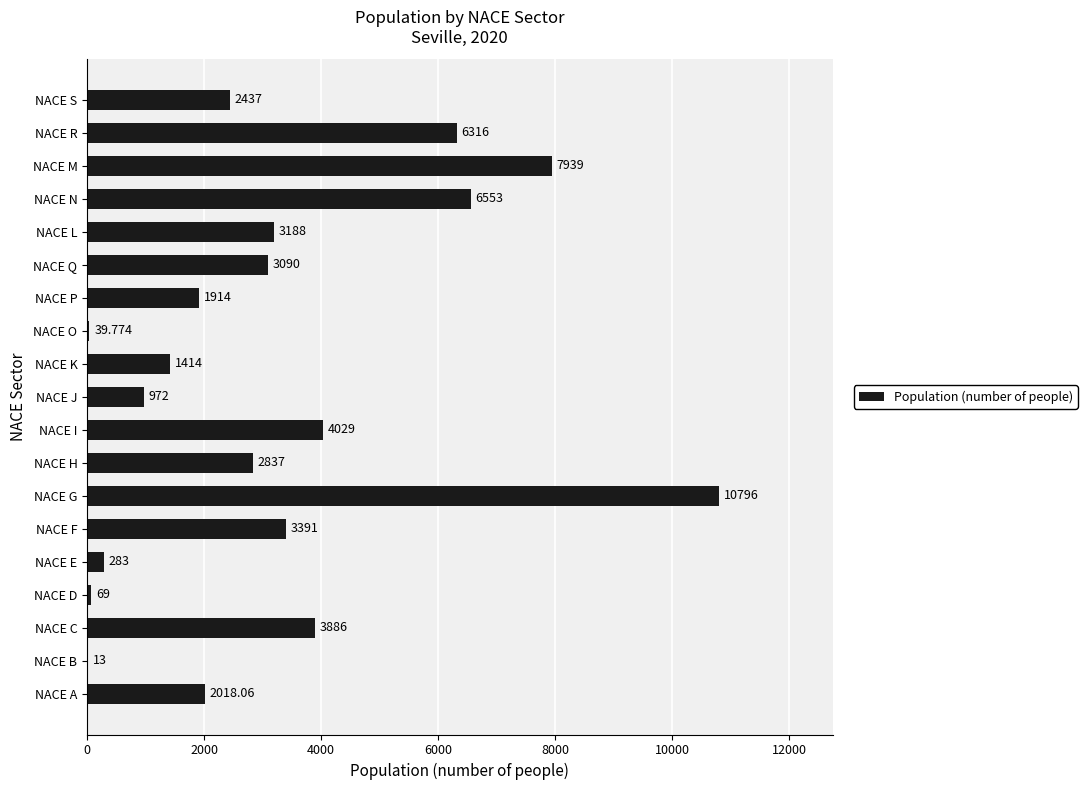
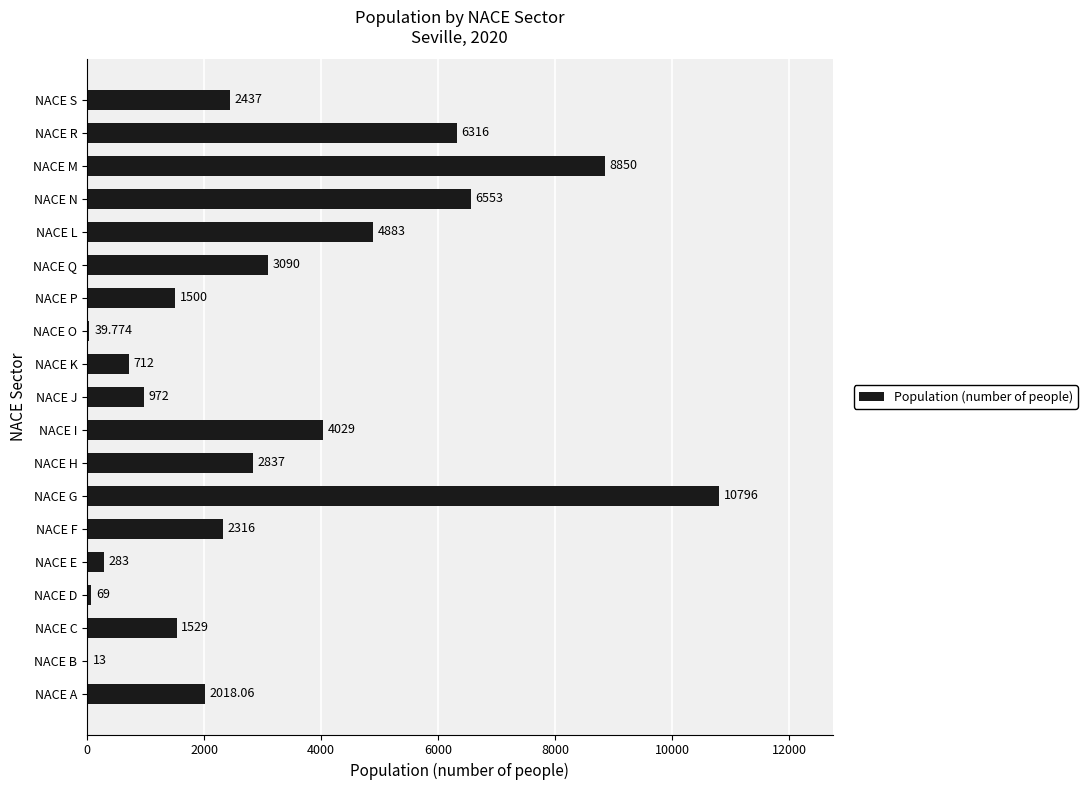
NACE M: 7939 -> 8850
NACE L: 3188 -> 4883
NACE P: 1914 -> 1500
NACE K: 1414 -> 712
NACE F: 3391 -> 2316
NACE C: 3886 -> 1529
